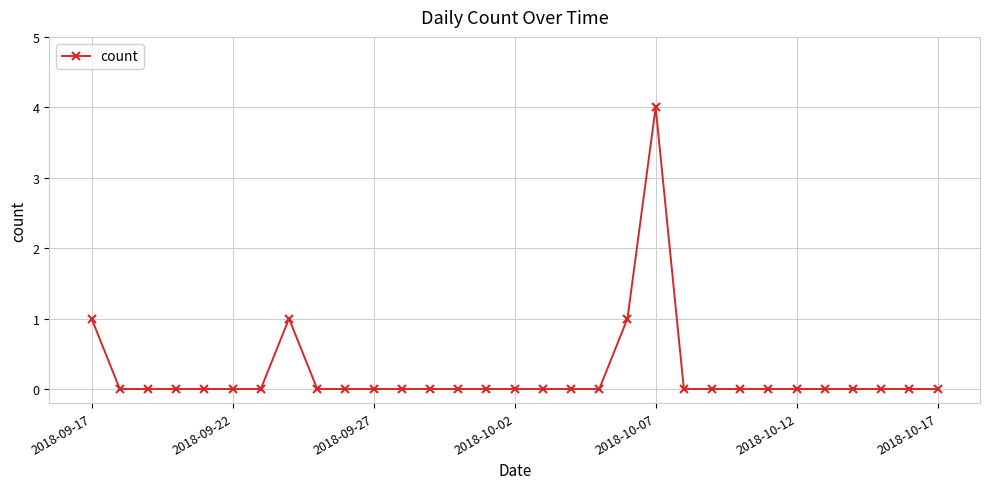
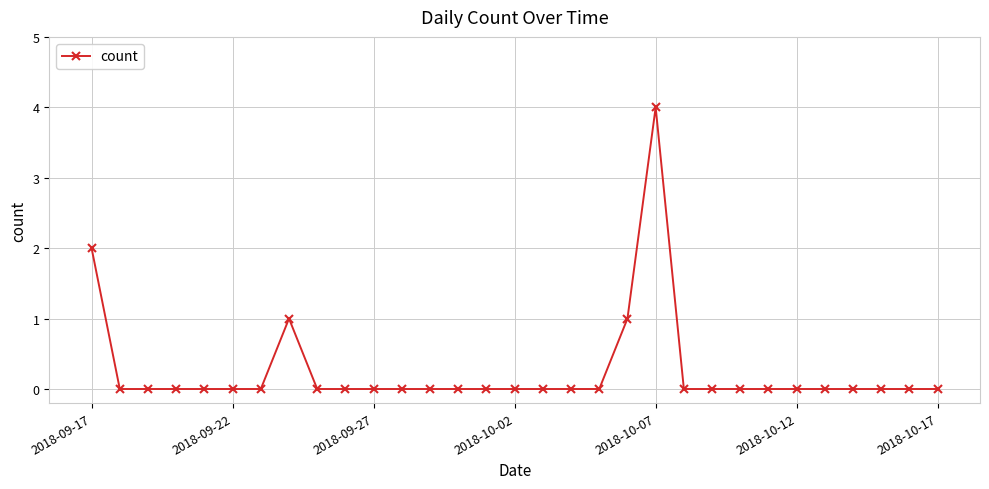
2018-09-17: 1 -> 2
